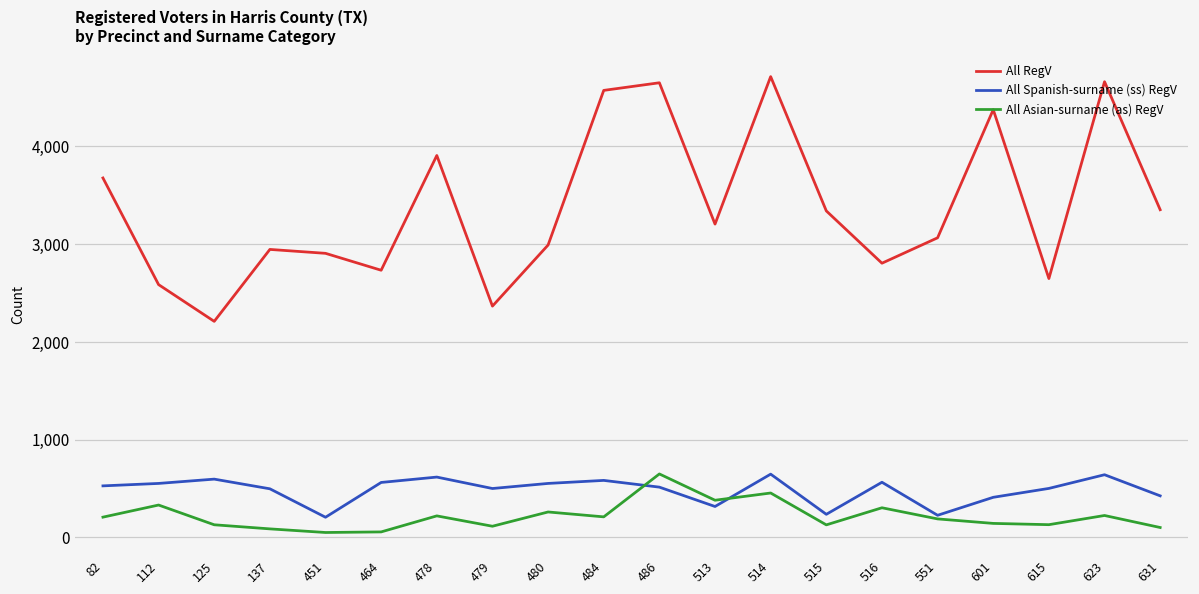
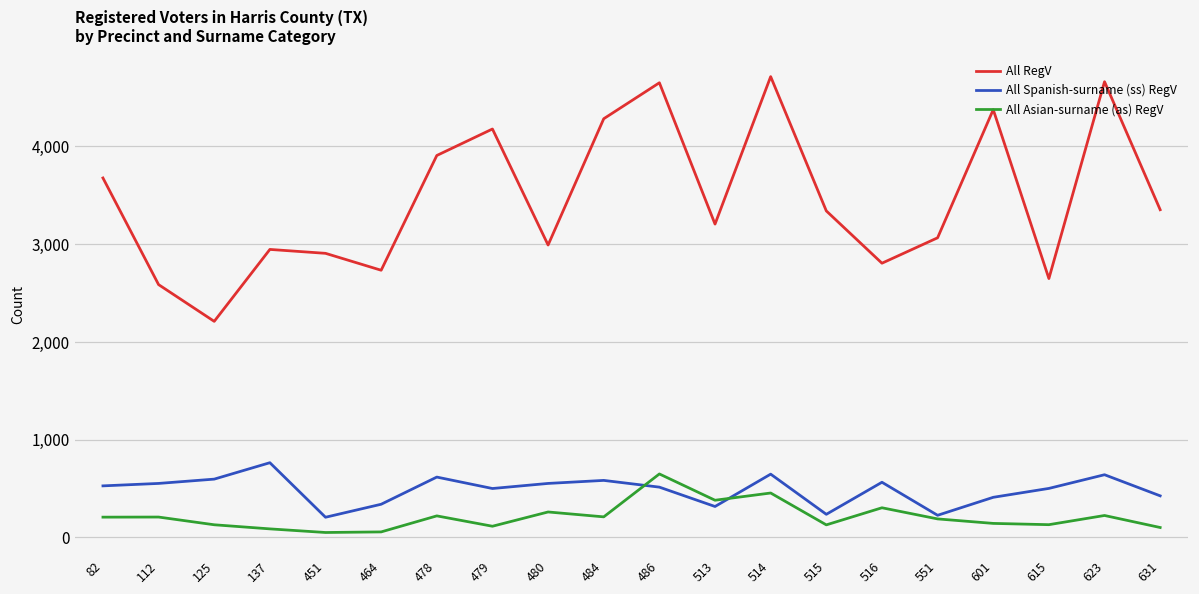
All Asian-surname (as) RegV, 112: 300 -> 200
All Spanish-surname (ss) RegV, 137: 500 -> 800
All Spanish-surname (ss) RegV, 464: 600 -> 300
All RegV, 479: 2,400 -> 4,200
All RegV, 484: 4,600 -> 4,300
